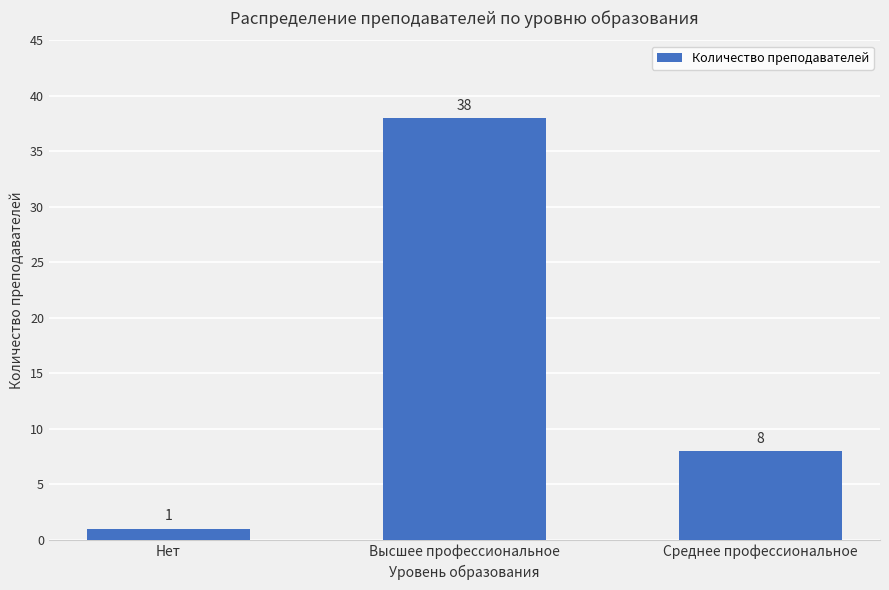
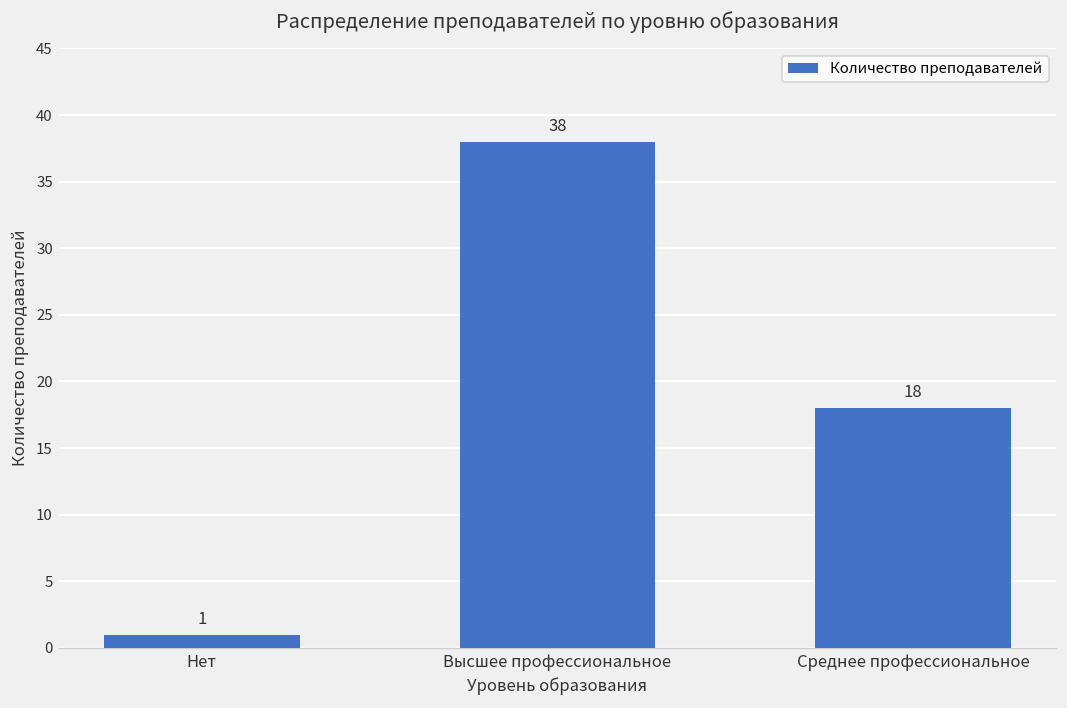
Среднее профессиональное: 8 -> 18
